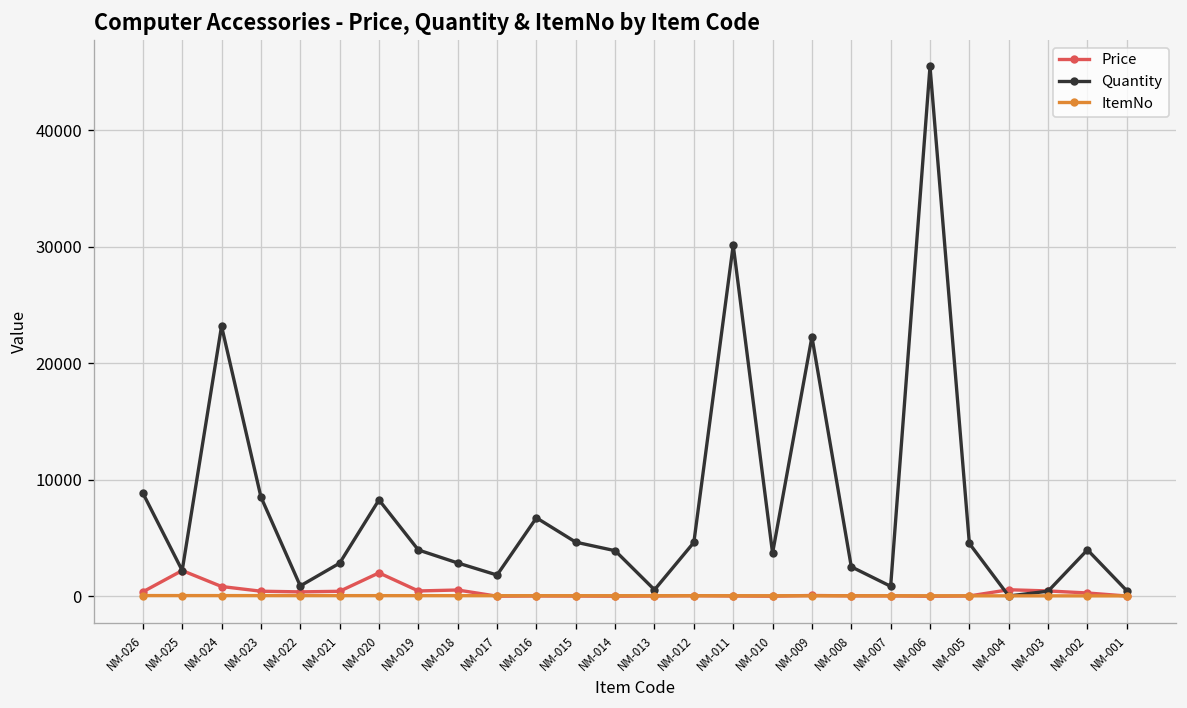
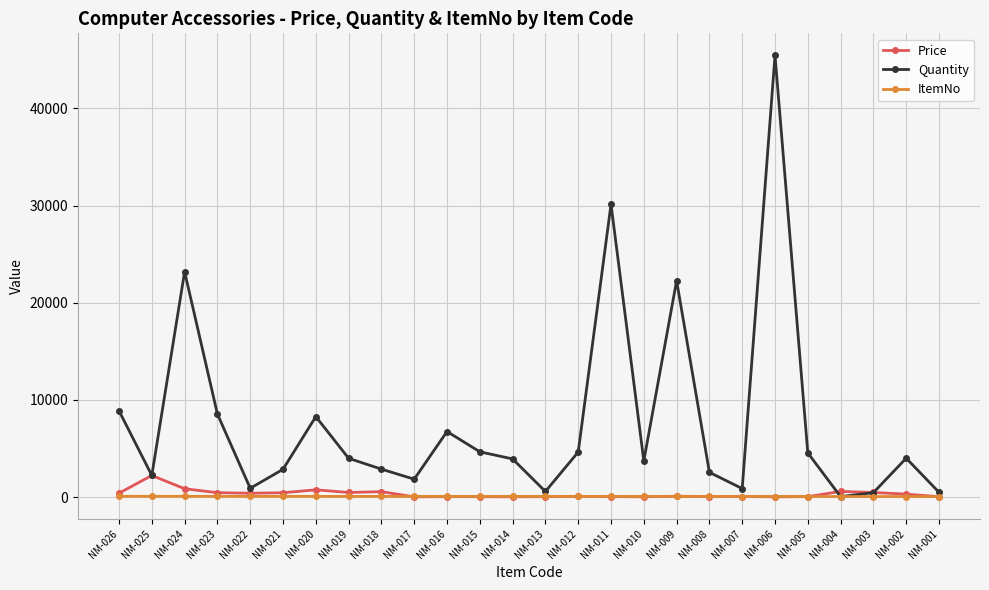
Price, NM-020: 2000 -> 1000
